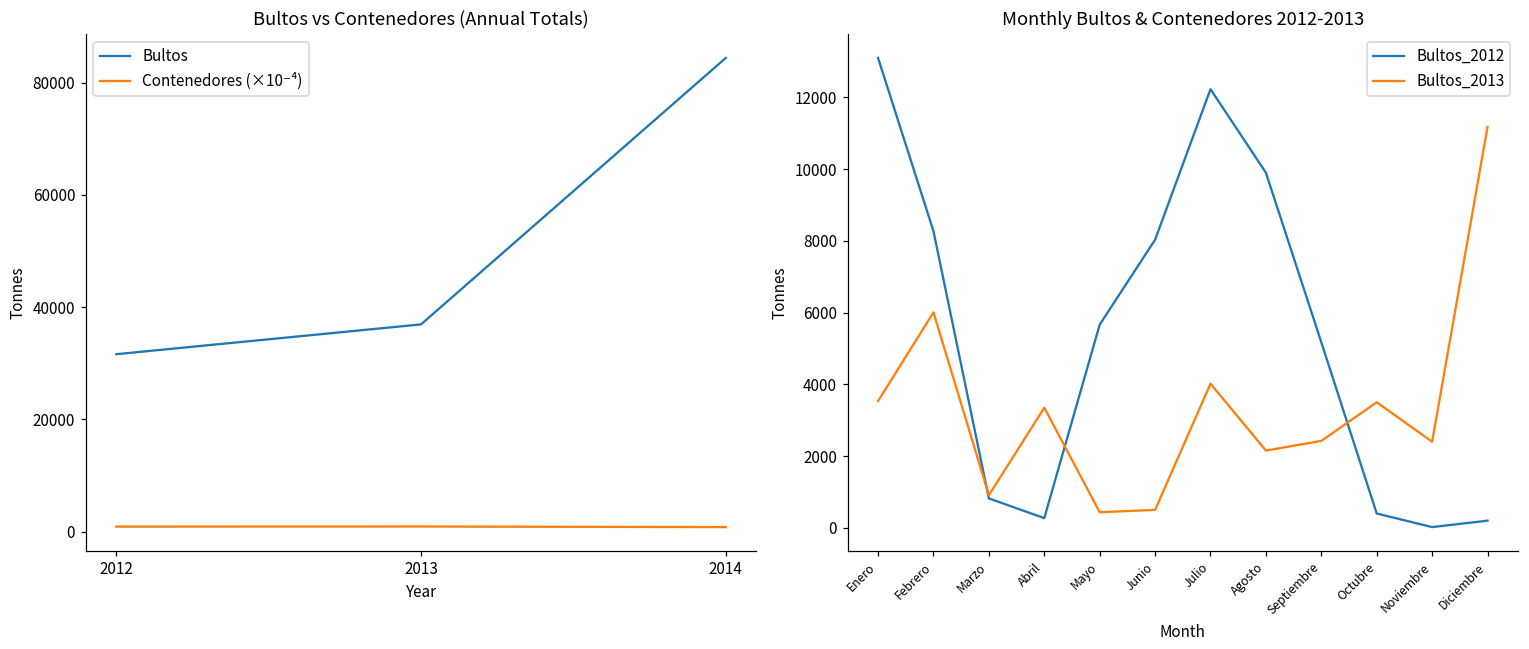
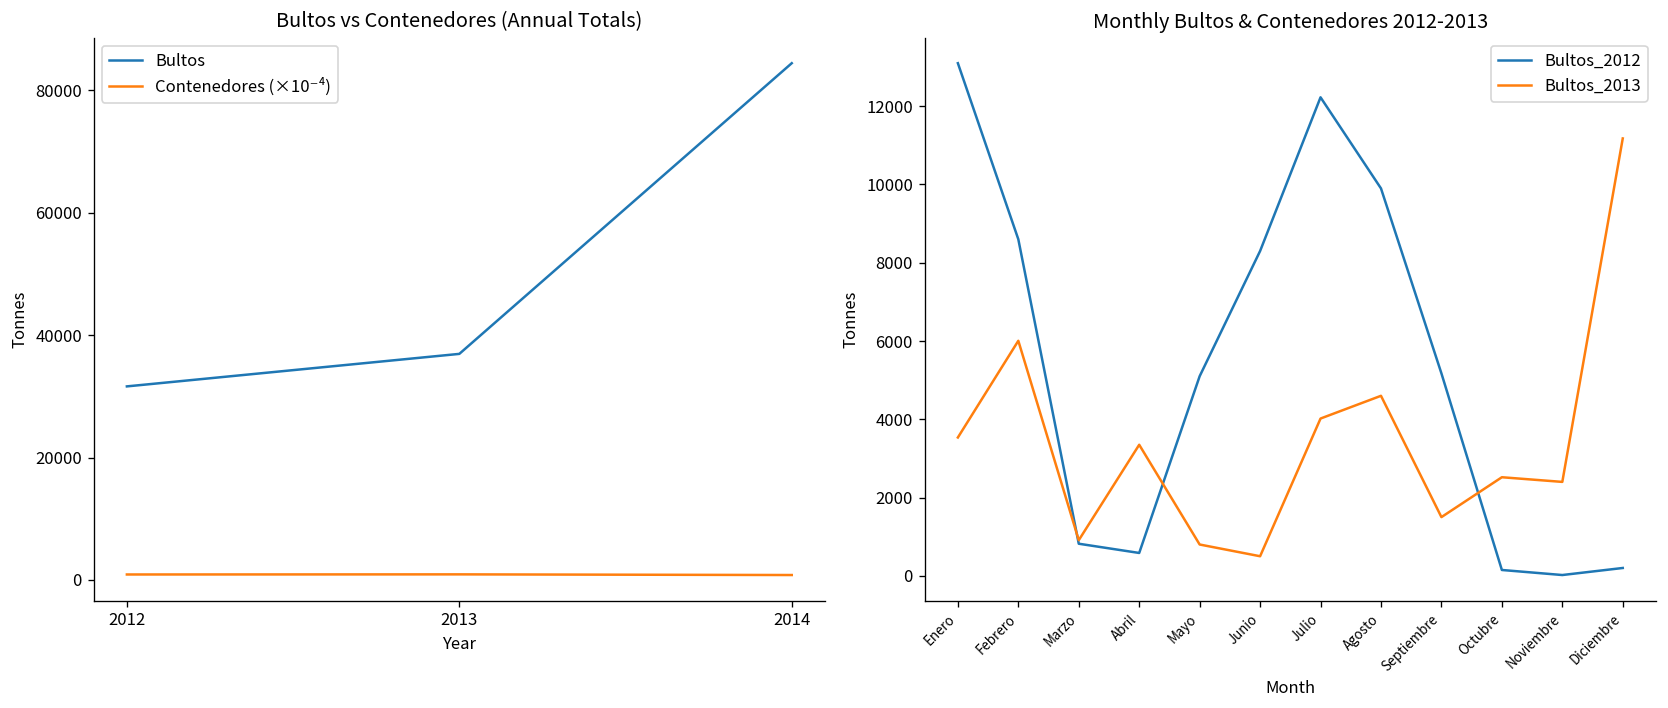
Monthly Bultos & Contenedores 2012-2013, Bultos_2012, Febrero: 8300 -> 8600
Monthly Bultos & Contenedores 2012-2013, Bultos_2012, Abril: 300 -> 600
Monthly Bultos & Contenedores 2012-2013, Bultos_2012, Mayo: 5700 -> 5100
Monthly Bultos & Contenedores 2012-2013, Bultos_2013, Mayo: 400 -> 800
Monthly Bultos & Contenedores 2012-2013, Bultos_2012, Junio: 8000 -> 8300
Monthly Bultos & Contenedores 2012-2013, Bultos_2013, Agosto: 2200 -> 4600
Monthly Bultos & Contenedores 2012-2013, Bultos_2013, Septiembre: 2400 -> 1500
Monthly Bultos & Contenedores 2012-2013, Bultos_2012, Octubre: 400 -> 100
Monthly Bultos & Contenedores 2012-2013, Bultos_2013, Octubre: 3500 -> 2500
